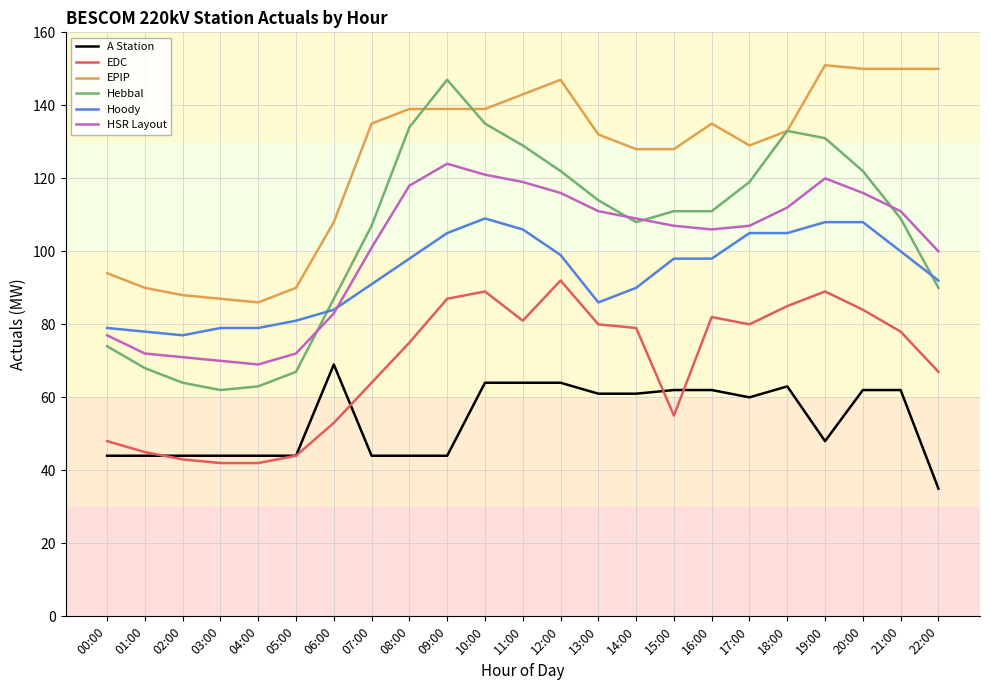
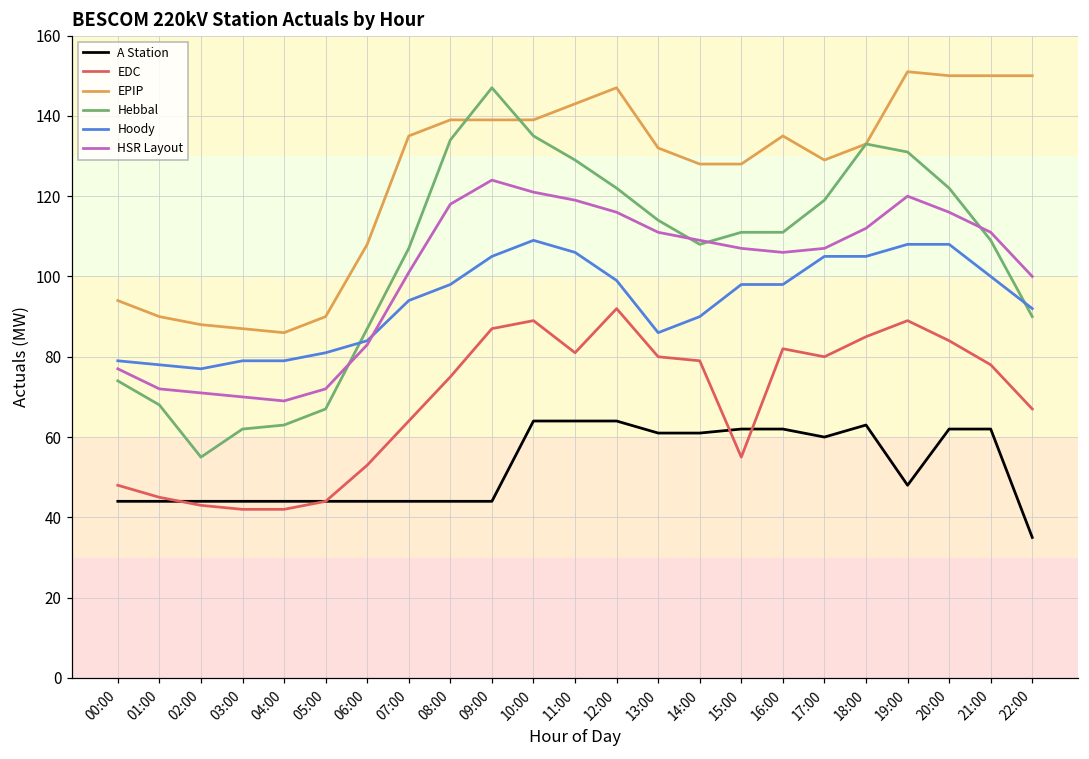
Hebbal, 02:00: 64 -> 55
A Station, 06:00: 69 -> 44
Hoody, 07:00: 91 -> 94
